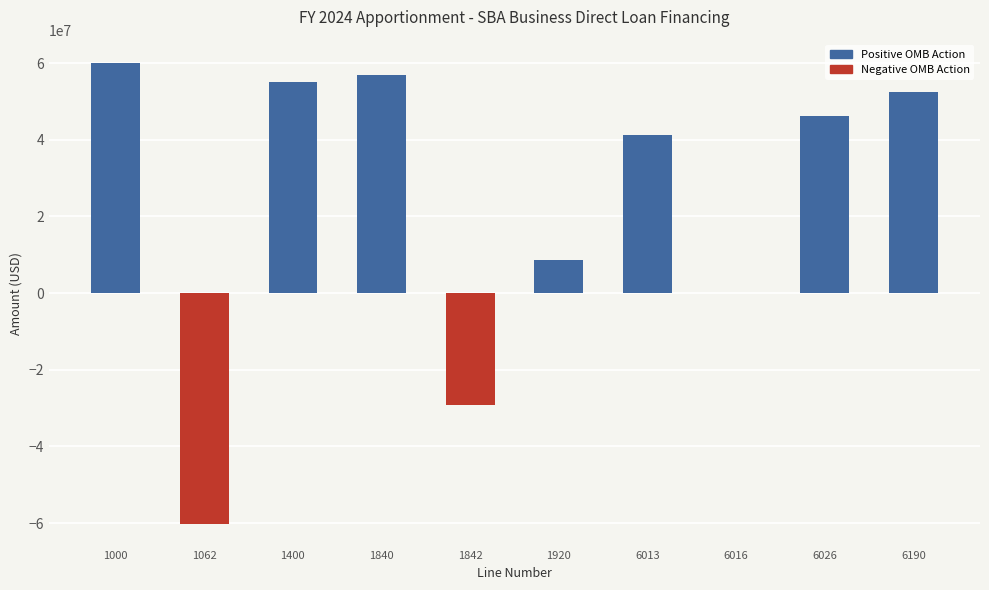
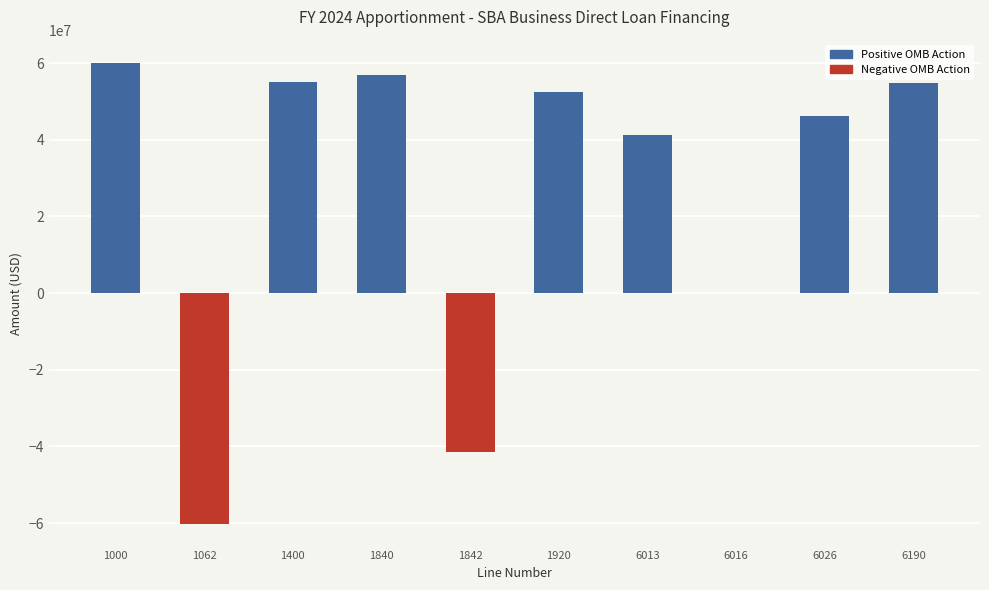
1842: -29000000 -> -41000000
1920: 9000000 -> 52000000
6190: 52000000 -> 55000000
